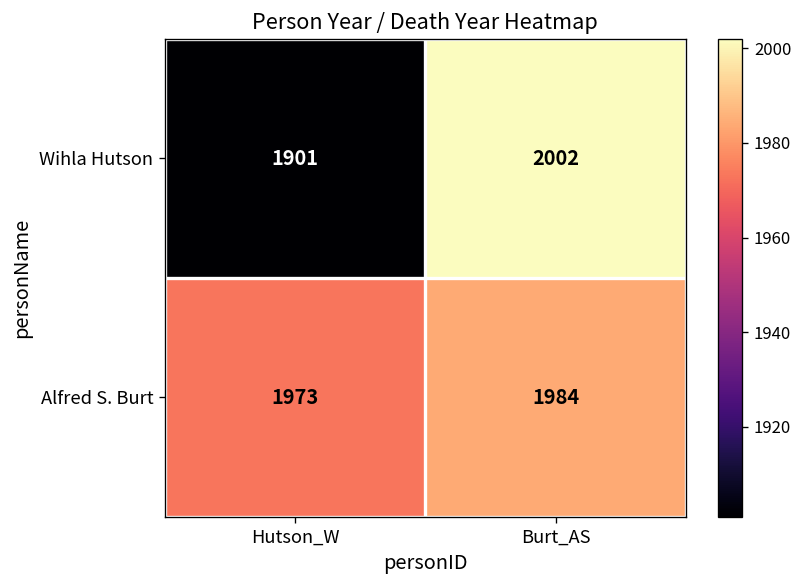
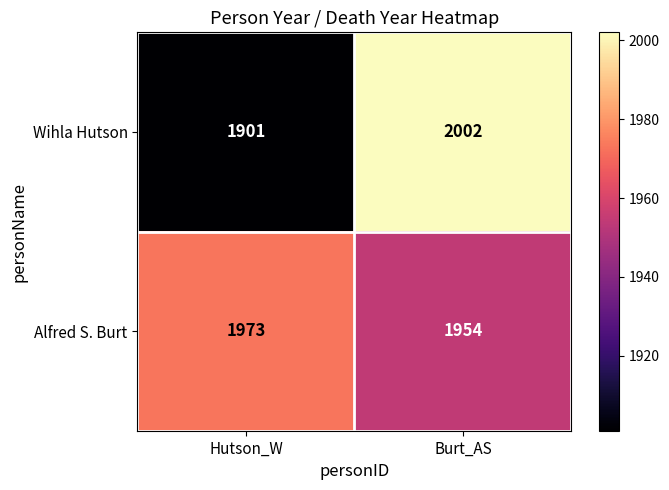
Alfred S. Burt, Burt_AS: 1984 -> 1954
